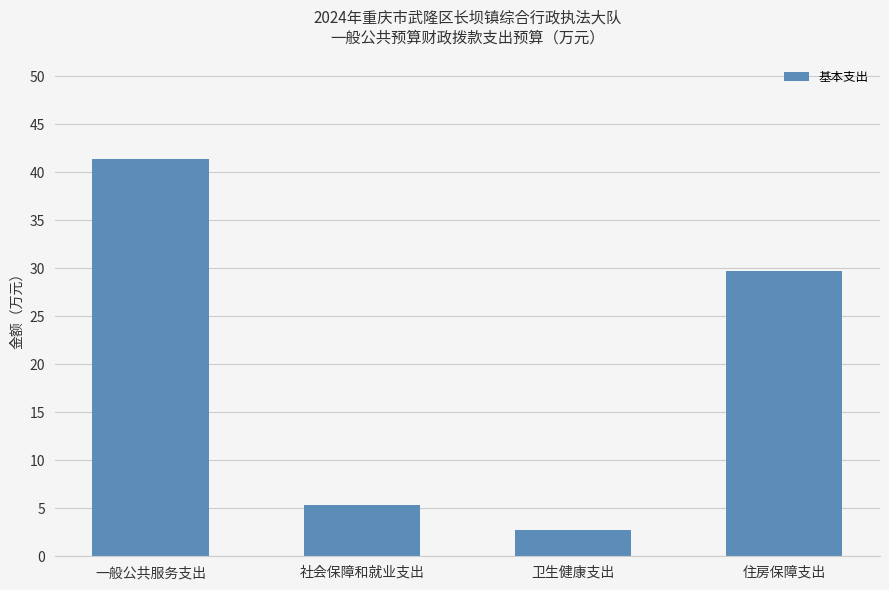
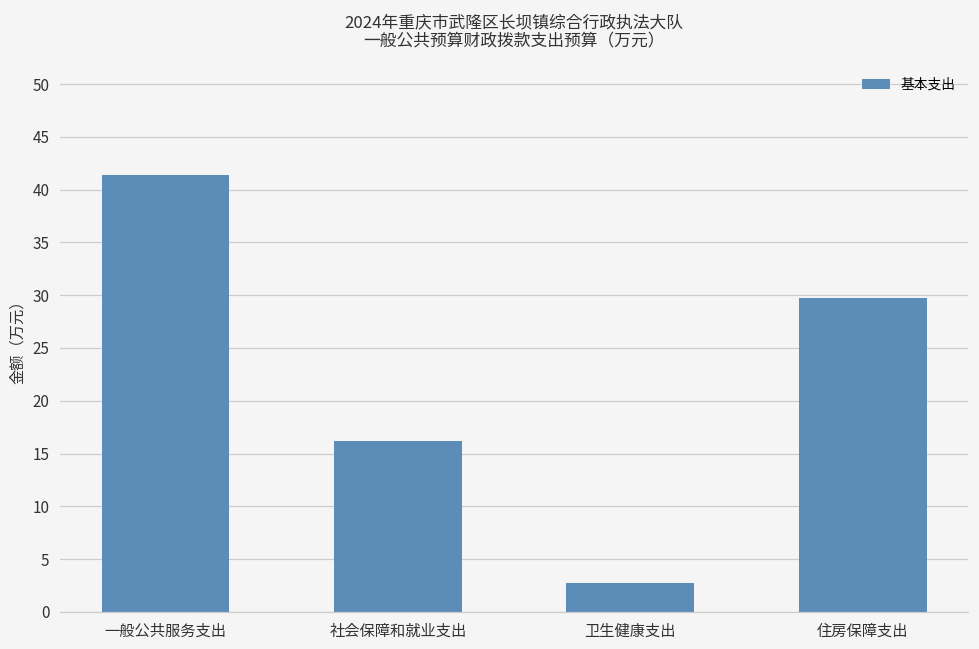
社会保障和就业支出: 5 -> 16
